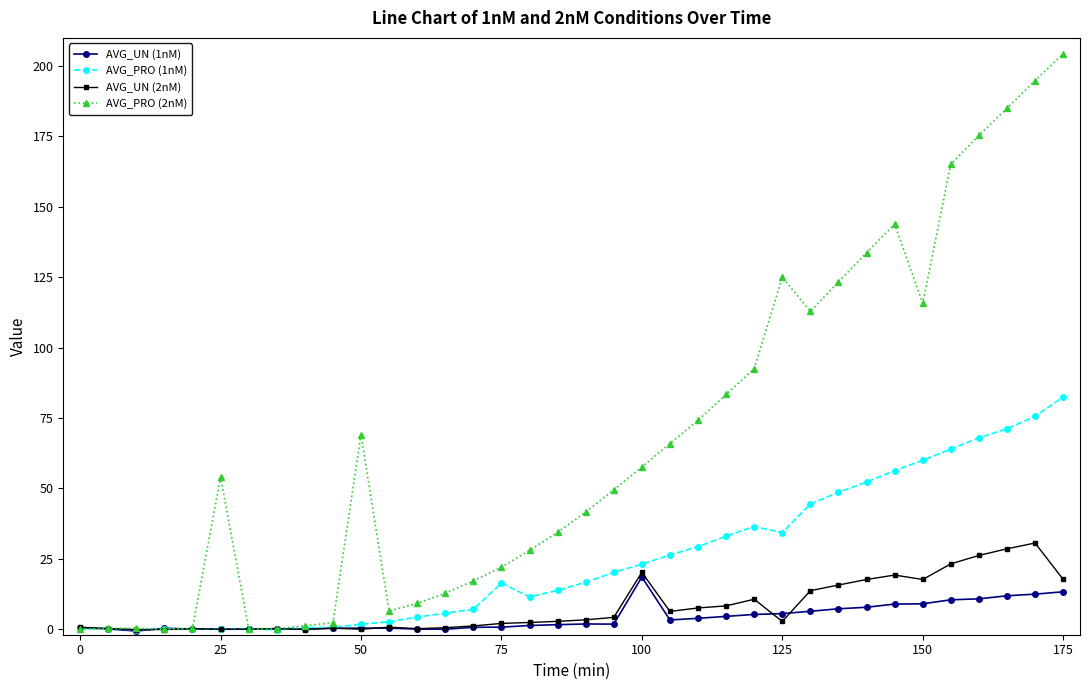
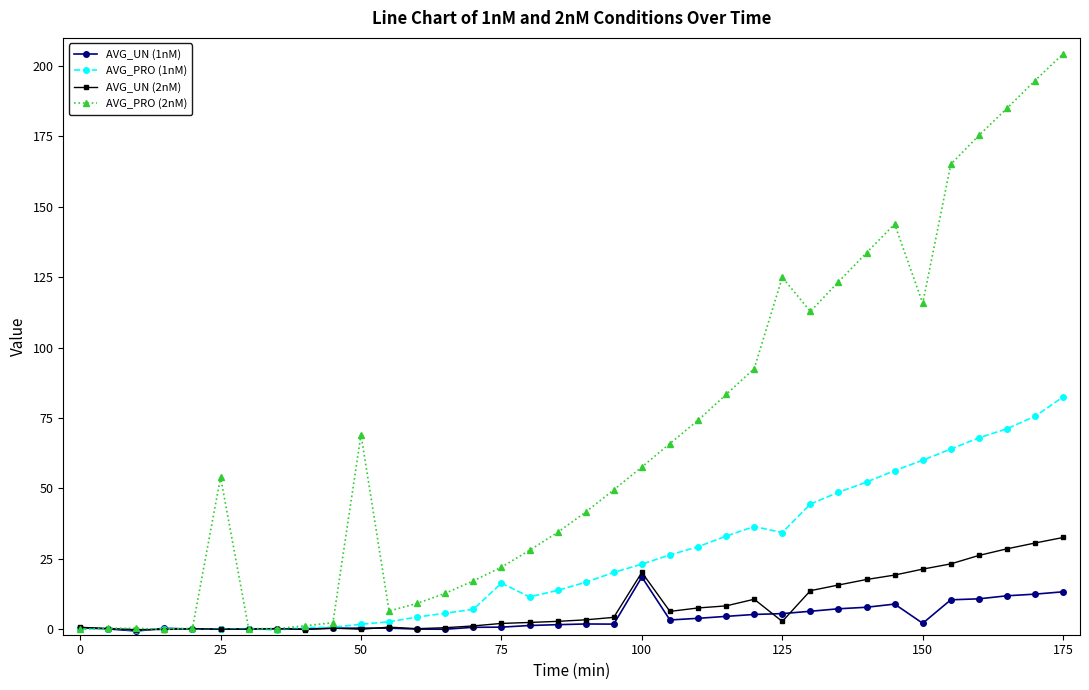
AVG_UN (1nM), 150: 9 -> 2
AVG_UN (2nM), 150: 18 -> 21
AVG_UN (2nM), 175: 18 -> 33
